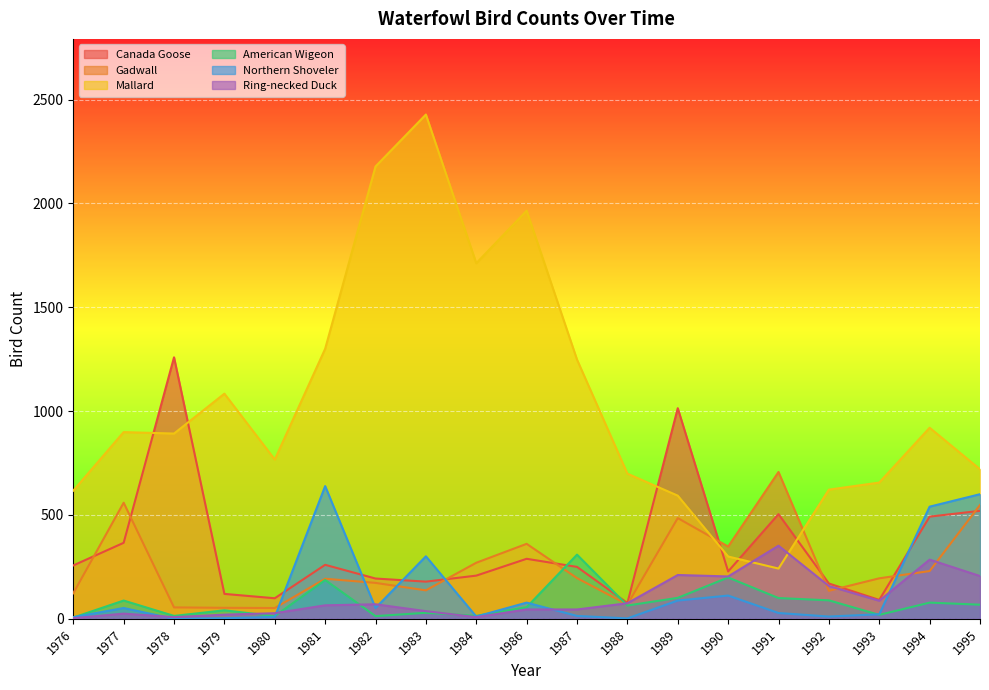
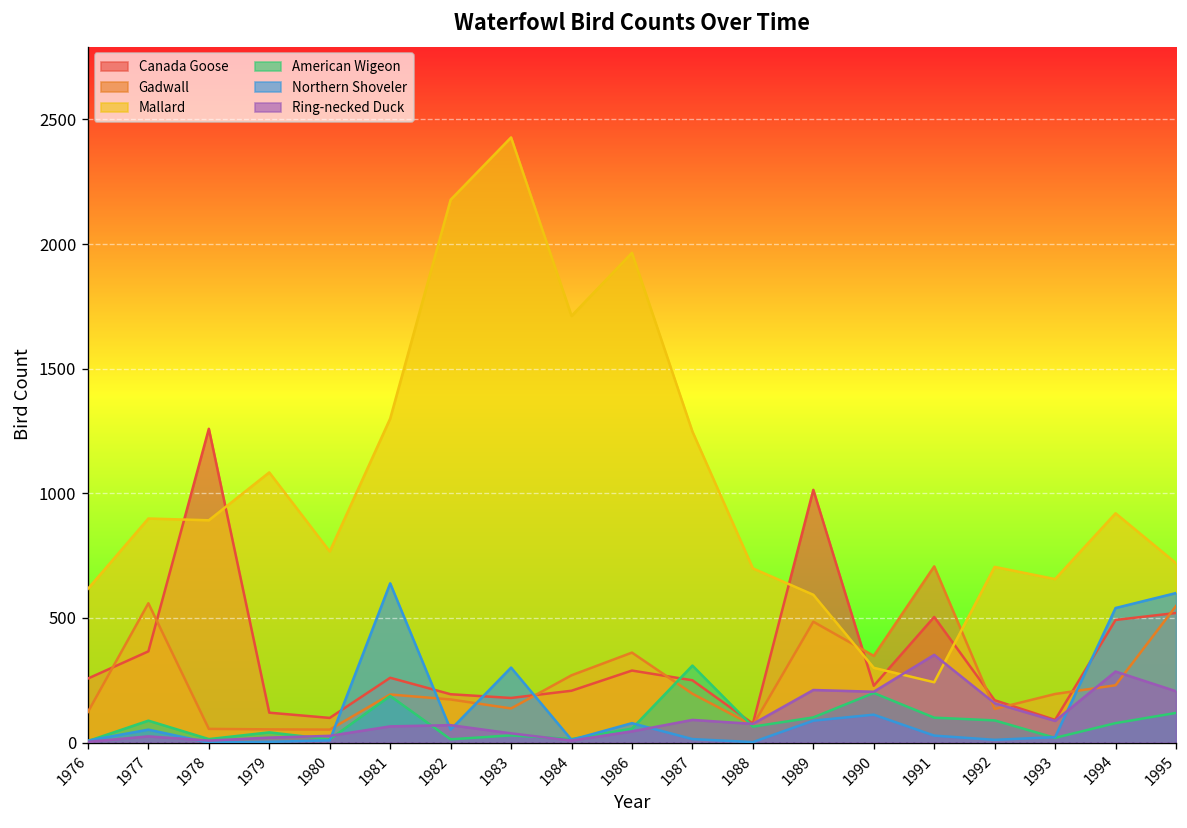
Ring-necked Duck, 1987: 50 -> 90
Mallard, 1992: 620 -> 710
American Wigeon, 1995: 70 -> 120
